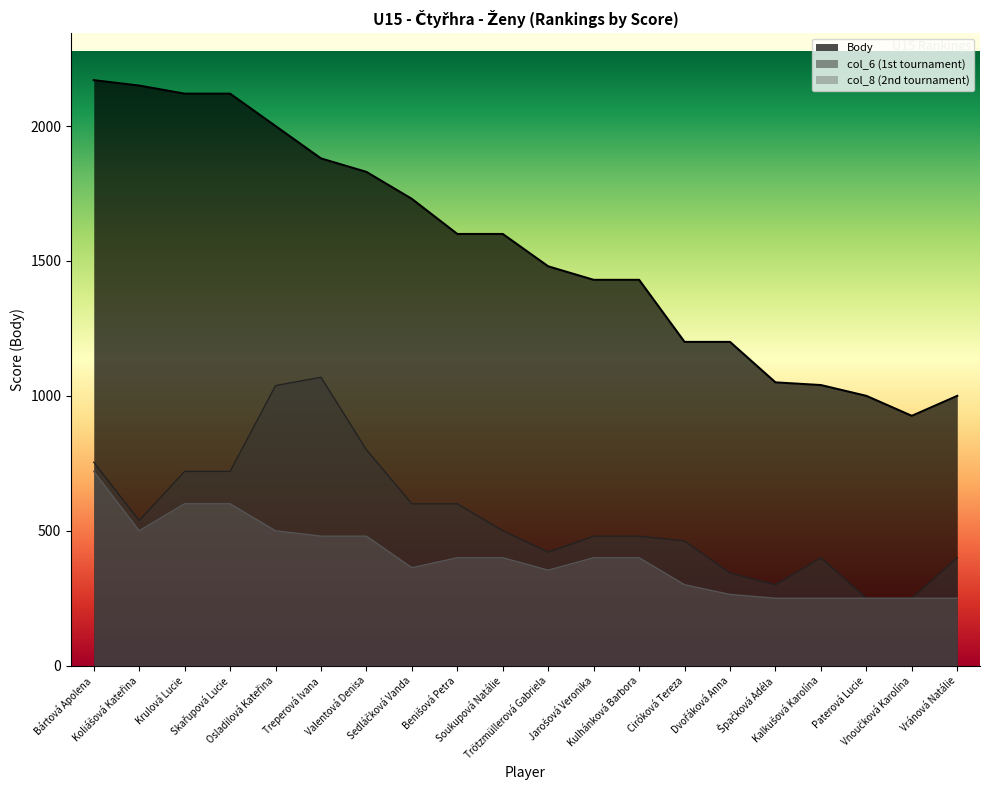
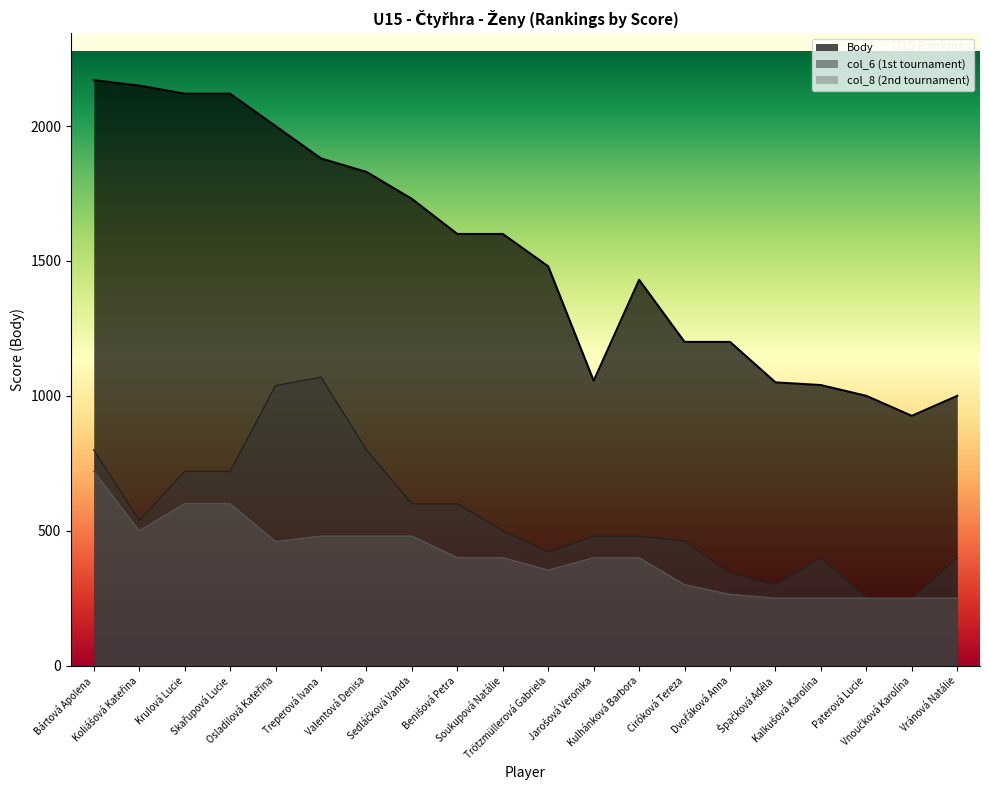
col_6 (1st tournament), Bártová Apolena: 750 -> 800
col_8 (2nd tournament), Osladilová Kateřina: 500 -> 460
col_8 (2nd tournament), Sedláčková Vanda: 360 -> 480
Body, Jarošová Veronika: 1430 -> 1060
